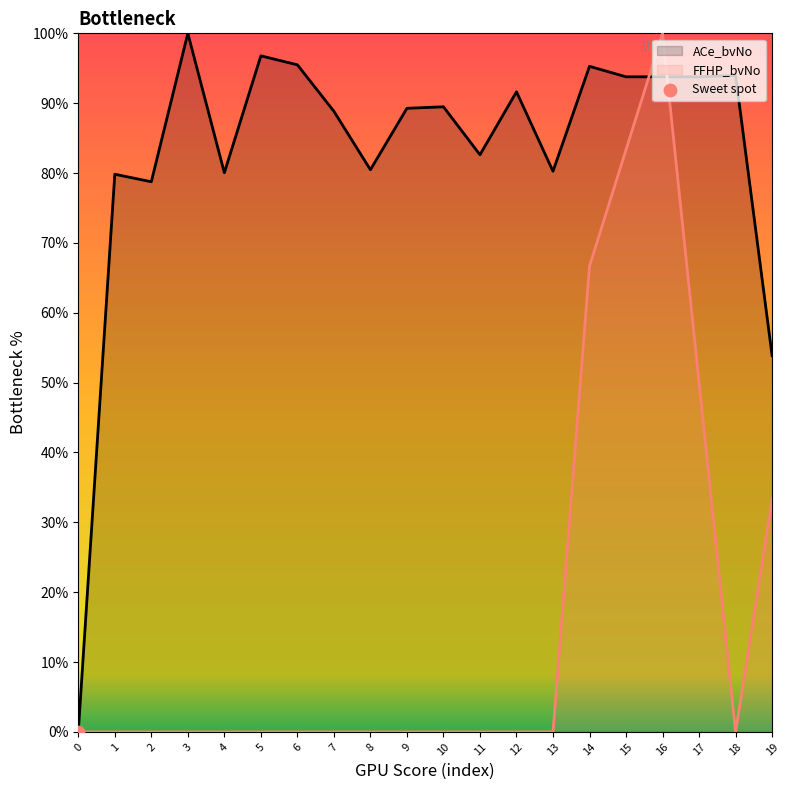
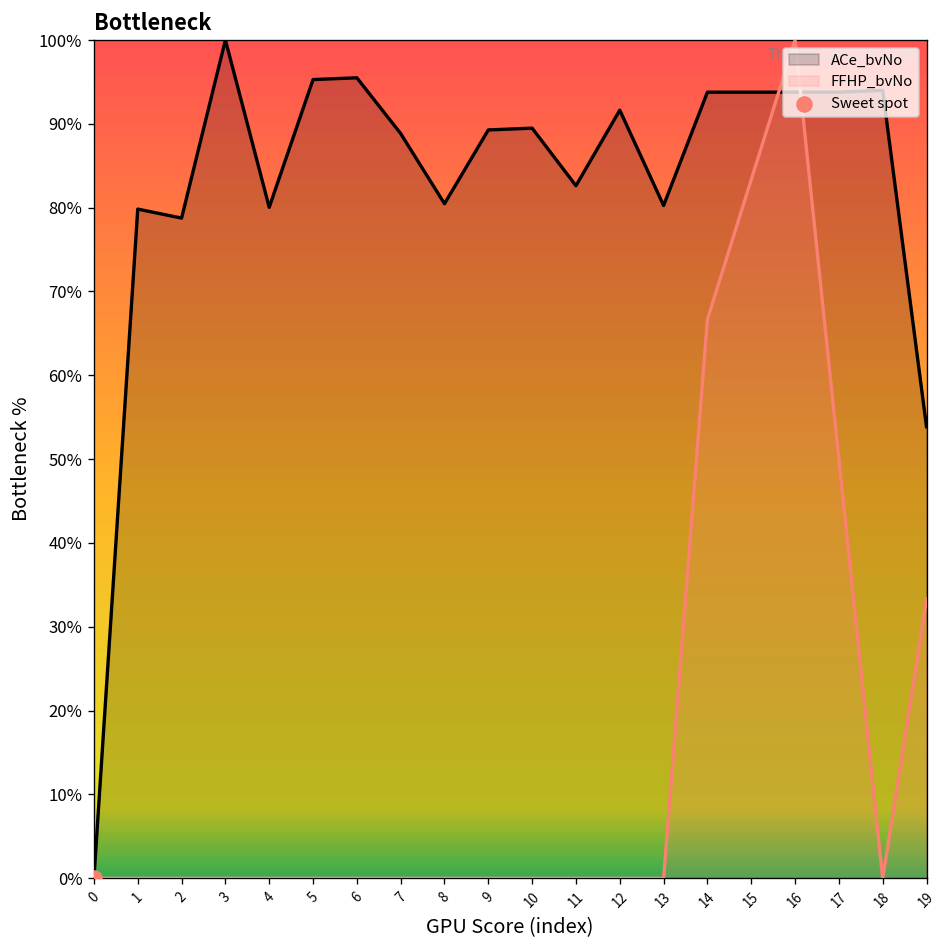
ACe_bvNo, 5: 97% -> 95%
ACe_bvNo, 14: 95% -> 94%
